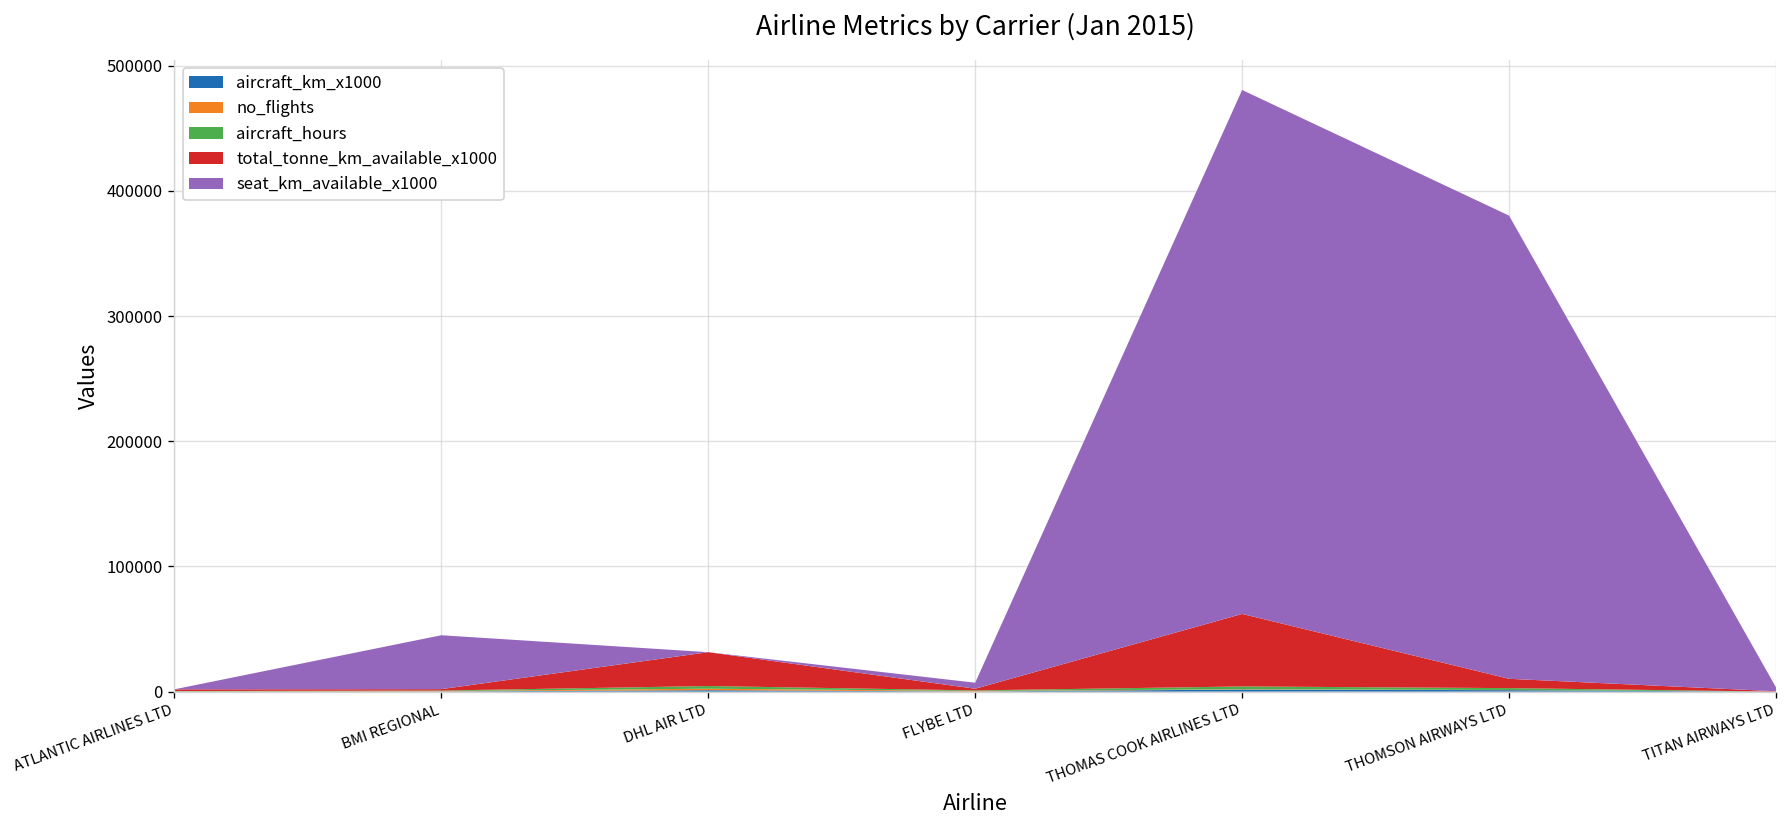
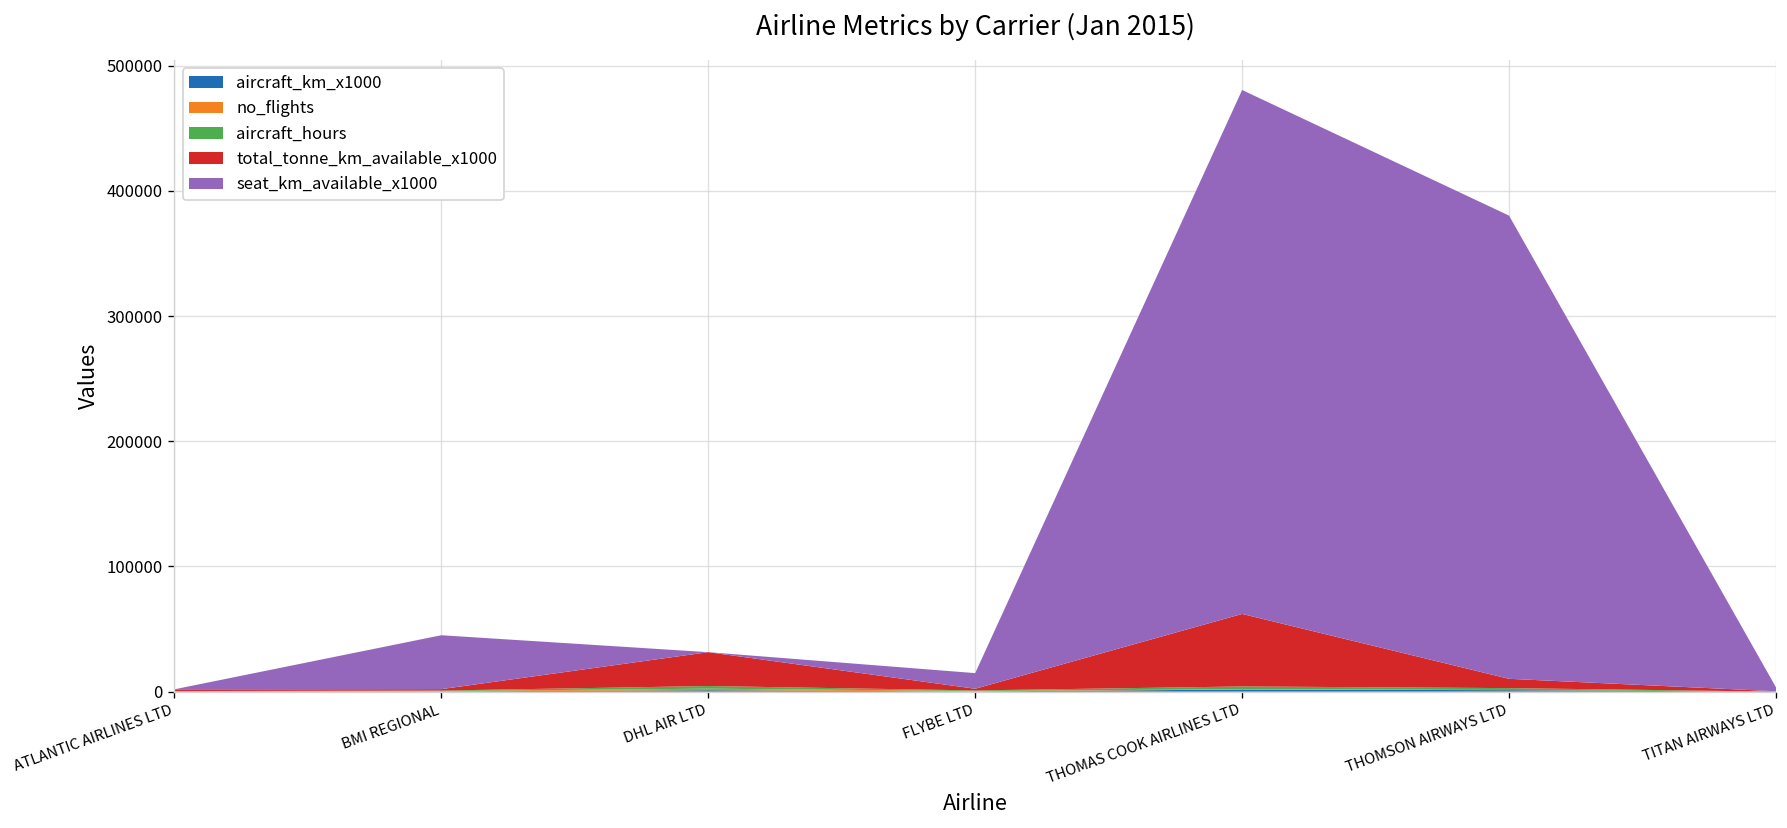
seat_km_available_x1000, FLYBE LTD: 5000 -> 12000
